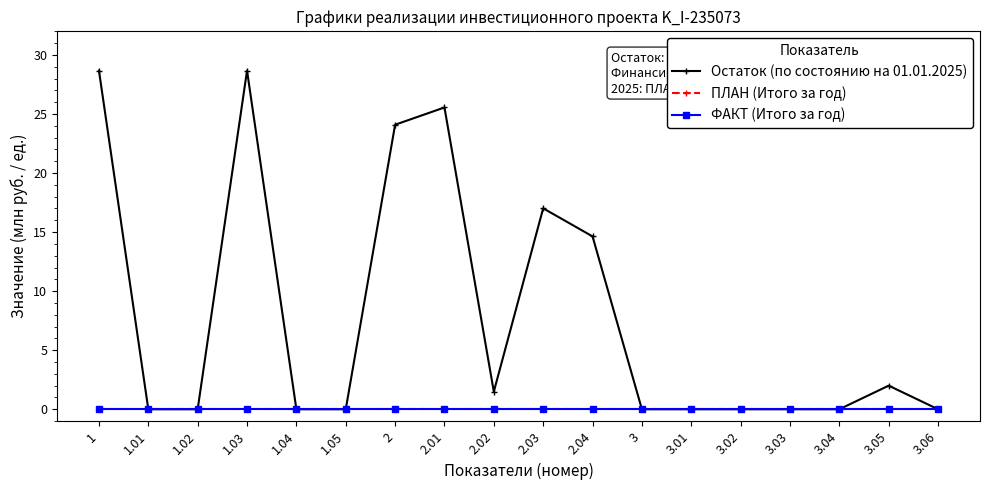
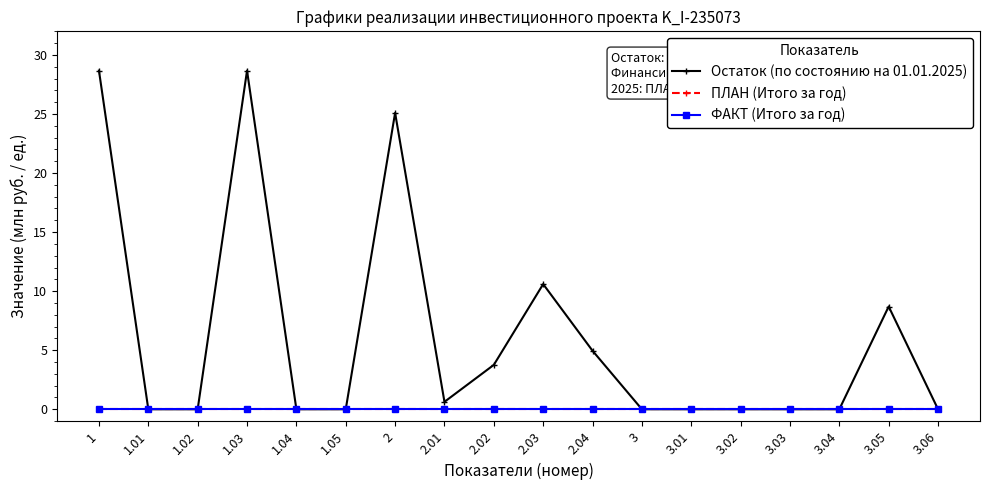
Остаток (по состоянию на 01.01.2025), 2: 24.092 -> 25.094
Остаток (по состоянию на 01.01.2025), 2.01: 25.6 -> 0.6
Остаток (по состоянию на 01.01.2025), 2.02: 1.5 -> 3.8
Остаток (по состоянию на 01.01.2025), 2.03: 17.0 -> 10.6
Остаток (по состоянию на 01.01.2025), 2.04: 14.6 -> 5.0
Остаток (по состоянию на 01.01.2025), 3.05: 2.0 -> 8.7
